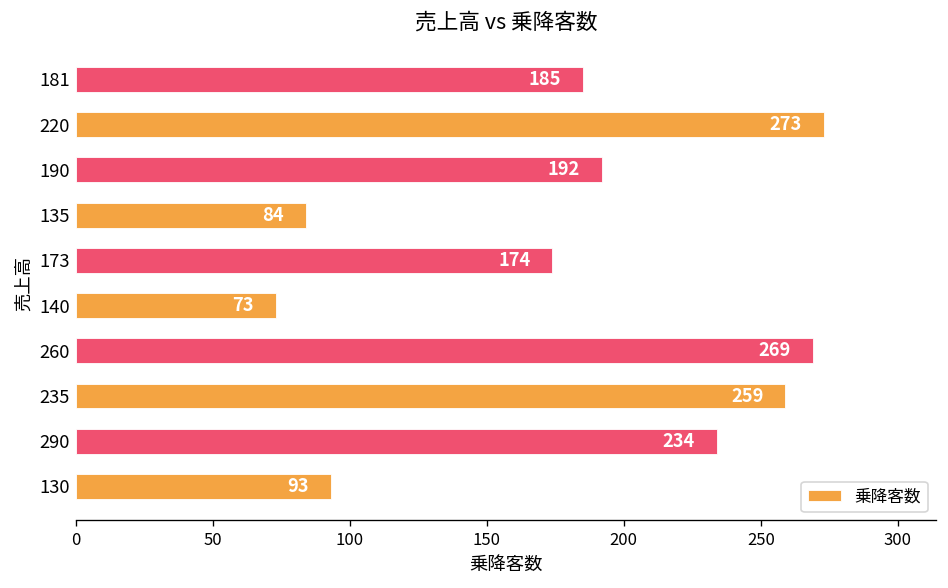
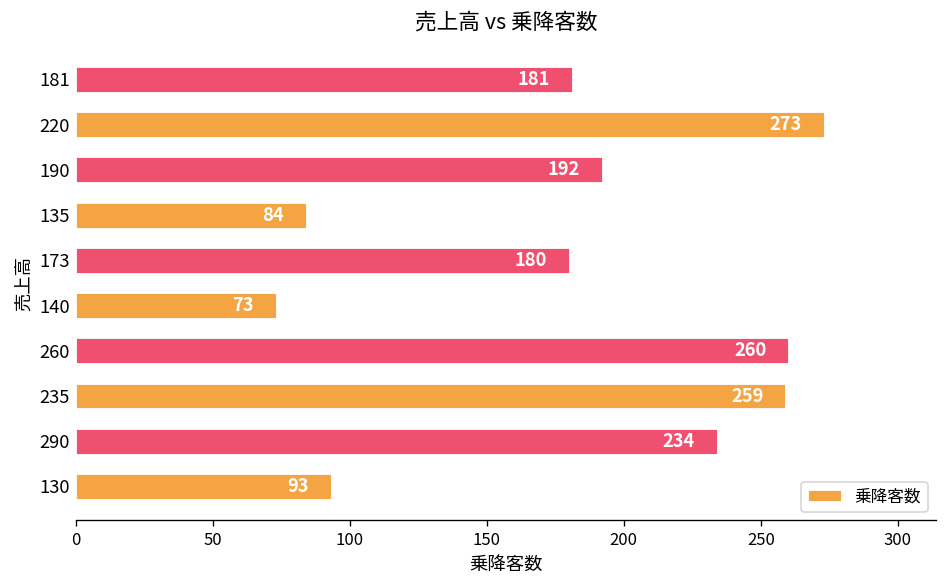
181: 185 -> 181
173: 174 -> 180
260: 269 -> 260
